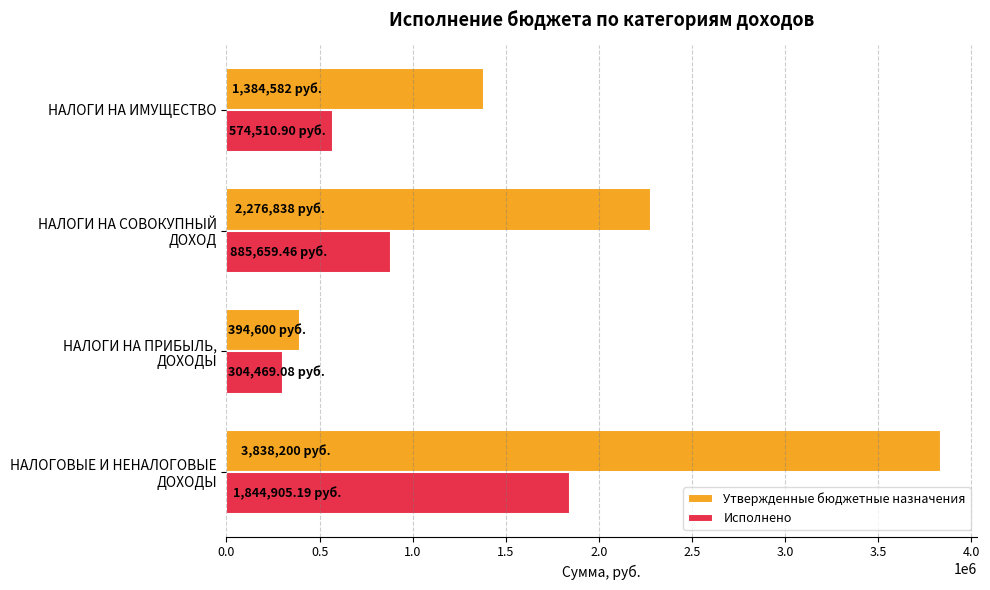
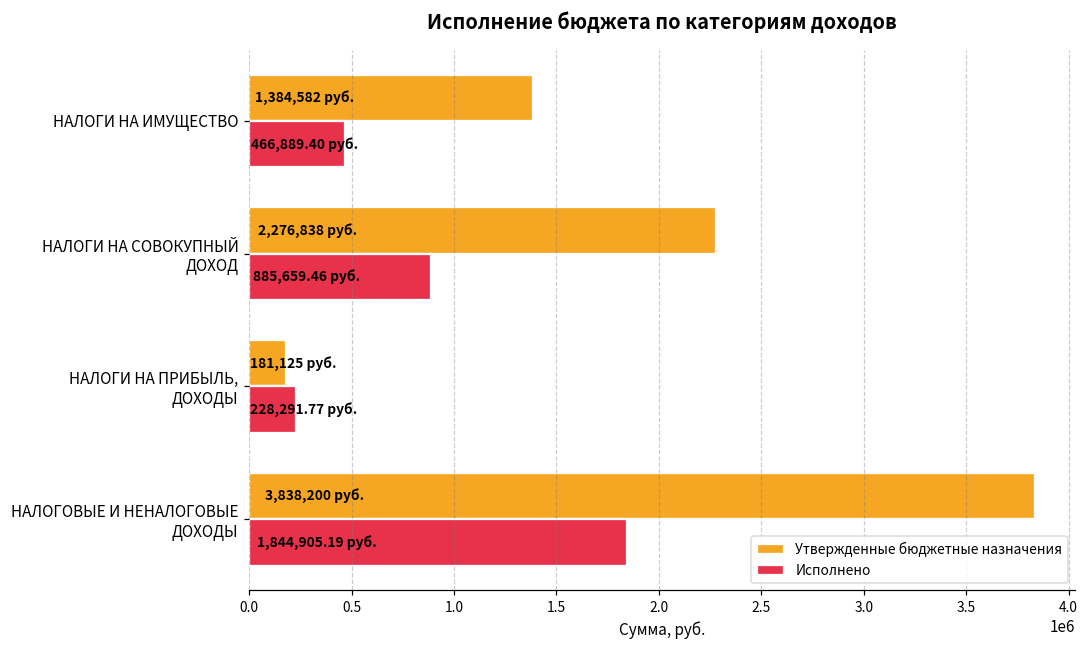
Исполнено, НАЛОГИ НА ИМУЩЕСТВО: 574,510.90 -> 466,889.40
Утвержденные бюджетные назначения, НАЛОГИ НА ПРИБЫЛЬ, ДОХОДЫ: 394,600 -> 181,125
Исполнено, НАЛОГИ НА ПРИБЫЛЬ, ДОХОДЫ: 304,469.08 -> 228,291.77
